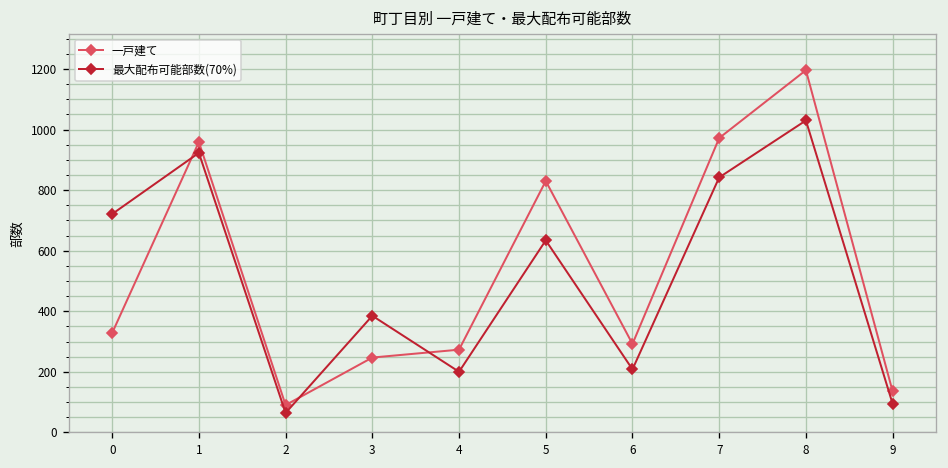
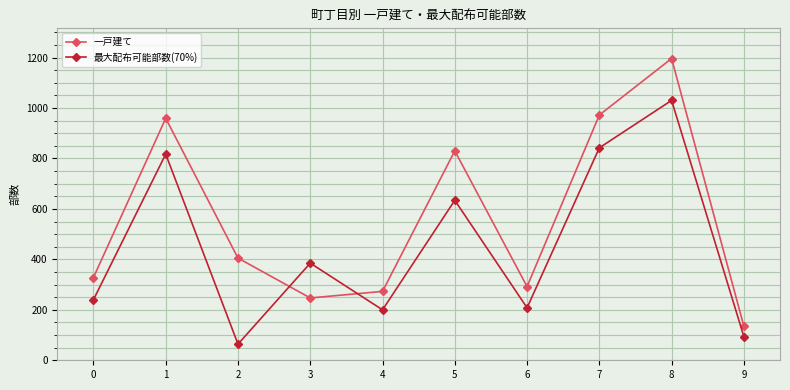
最大配布可能部数(70%), 0: 720 -> 240
最大配布可能部数(70%), 1: 920 -> 820
一戸建て, 2: 90 -> 410
